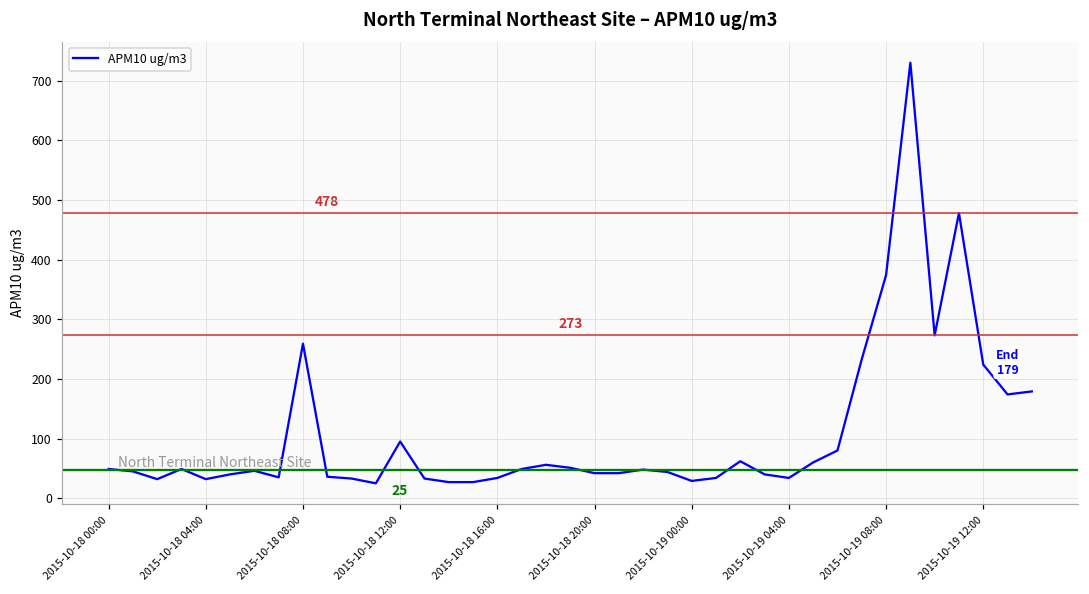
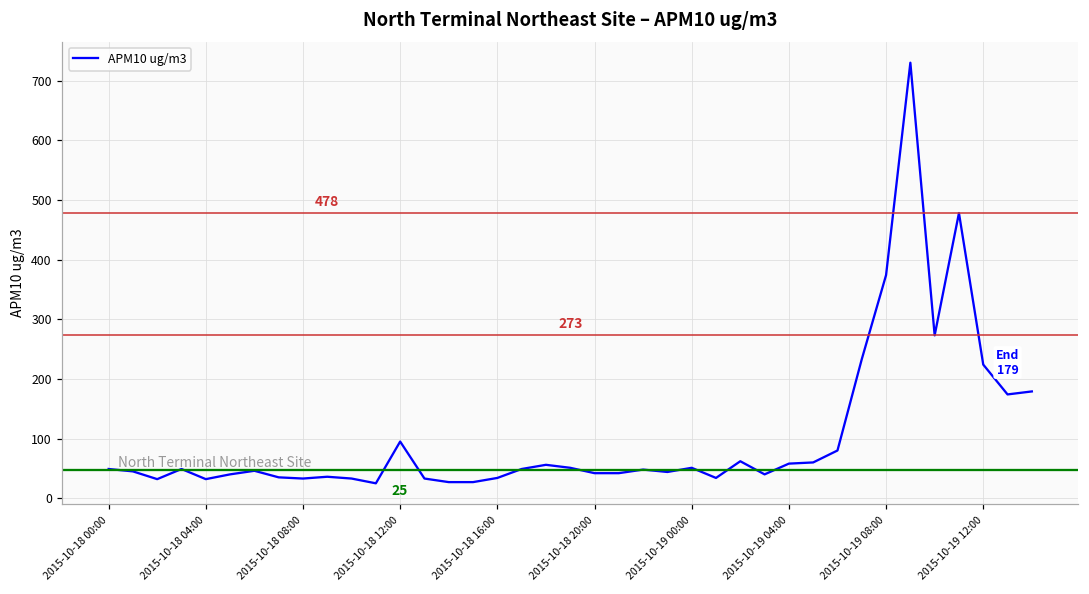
2015-10-18 08:00: 260 -> 30
2015-10-19 00:00: 30 -> 50
2015-10-19 04:00: 30 -> 60
